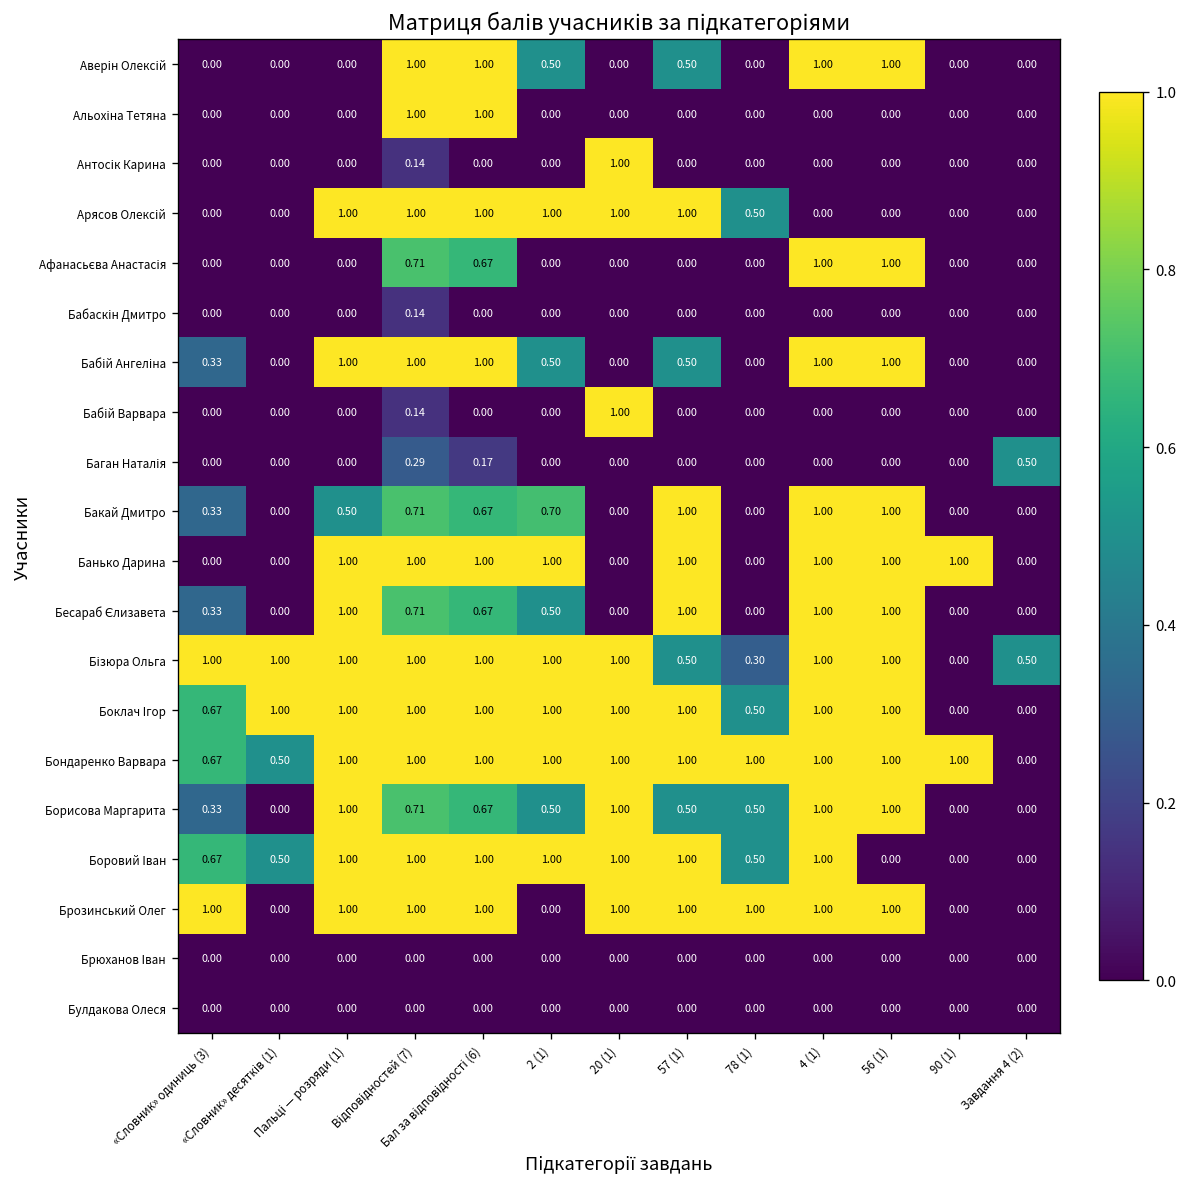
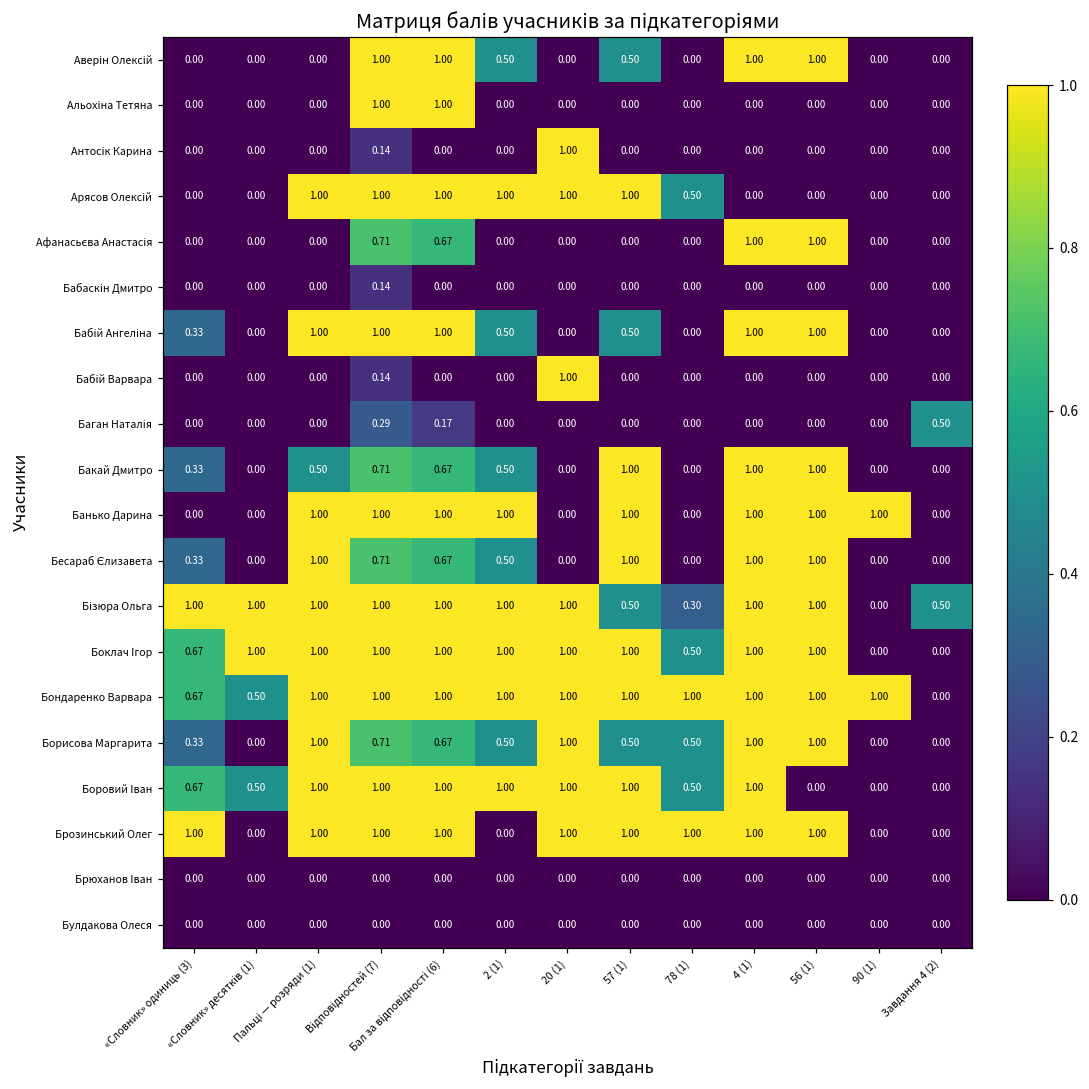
Бакай Дмитро, 2 (1): 0.70 -> 0.50
